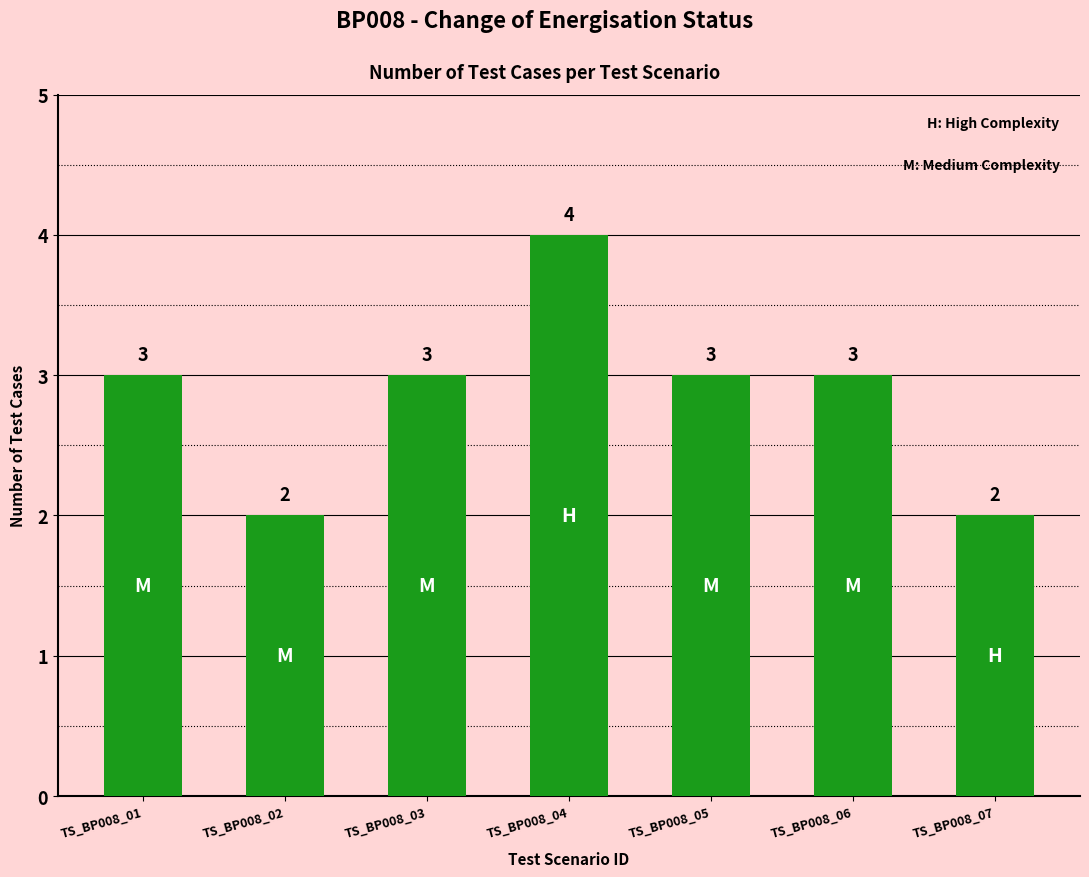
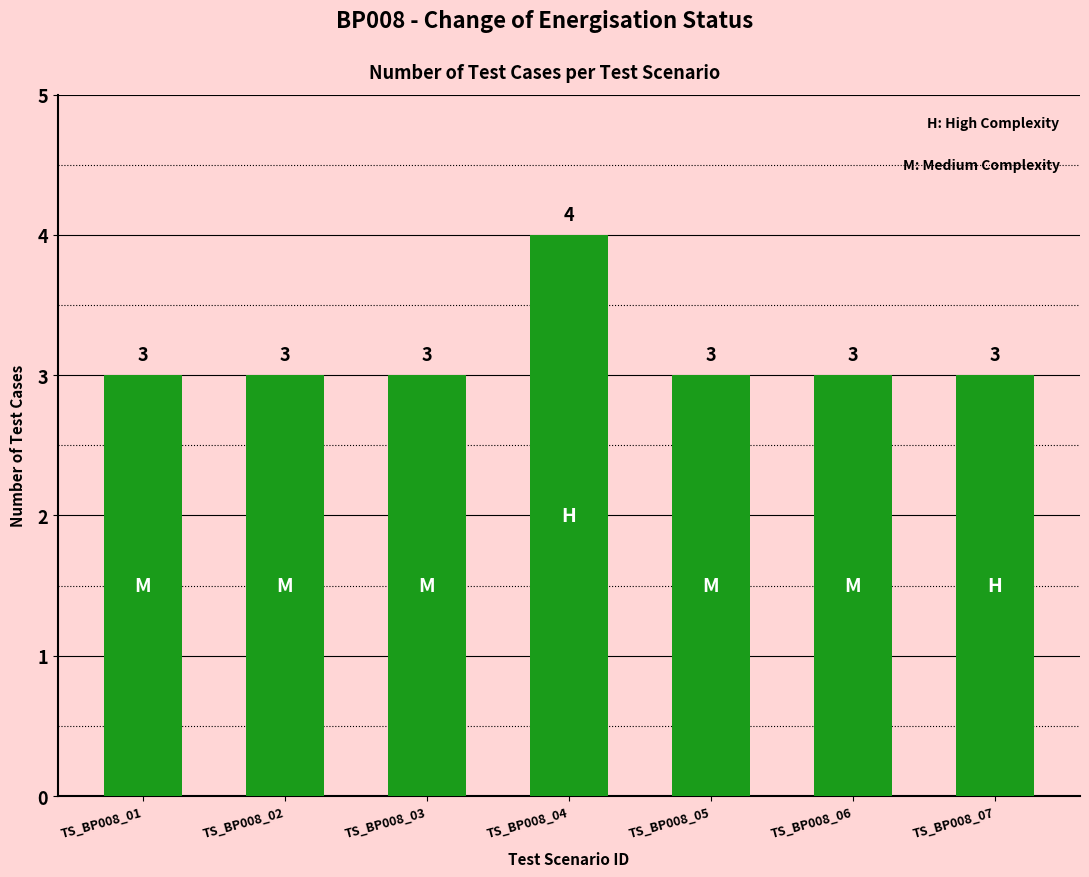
TS_BP008_02: 2 -> 3
TS_BP008_07: 2 -> 3
